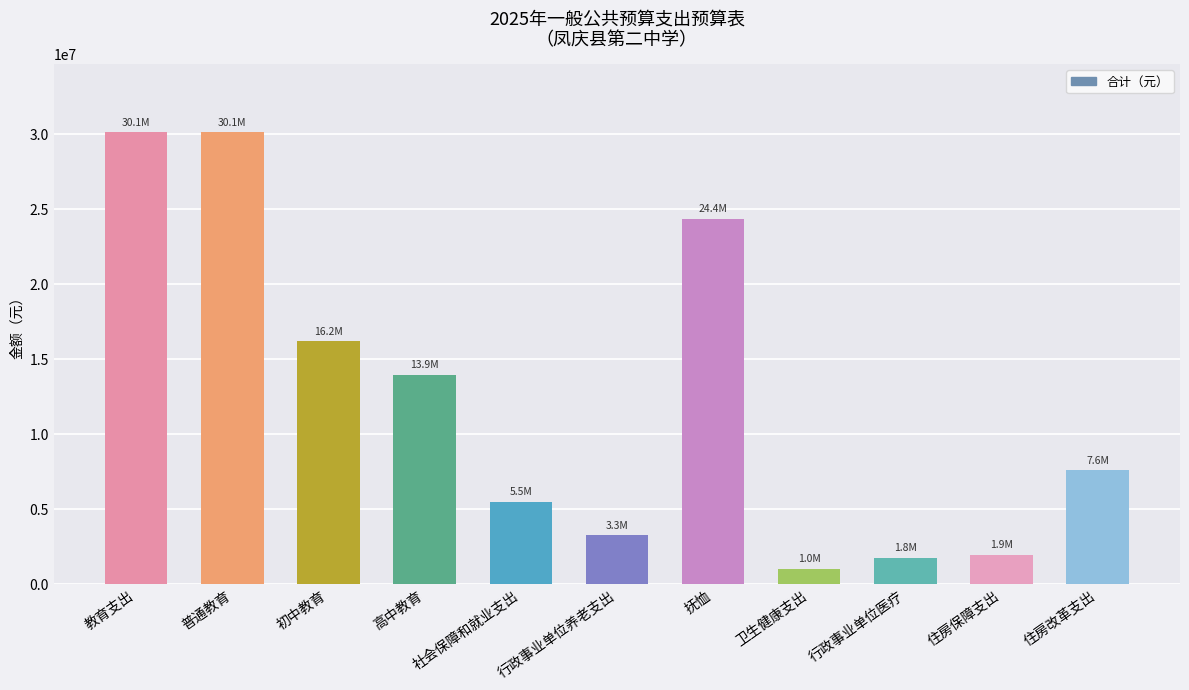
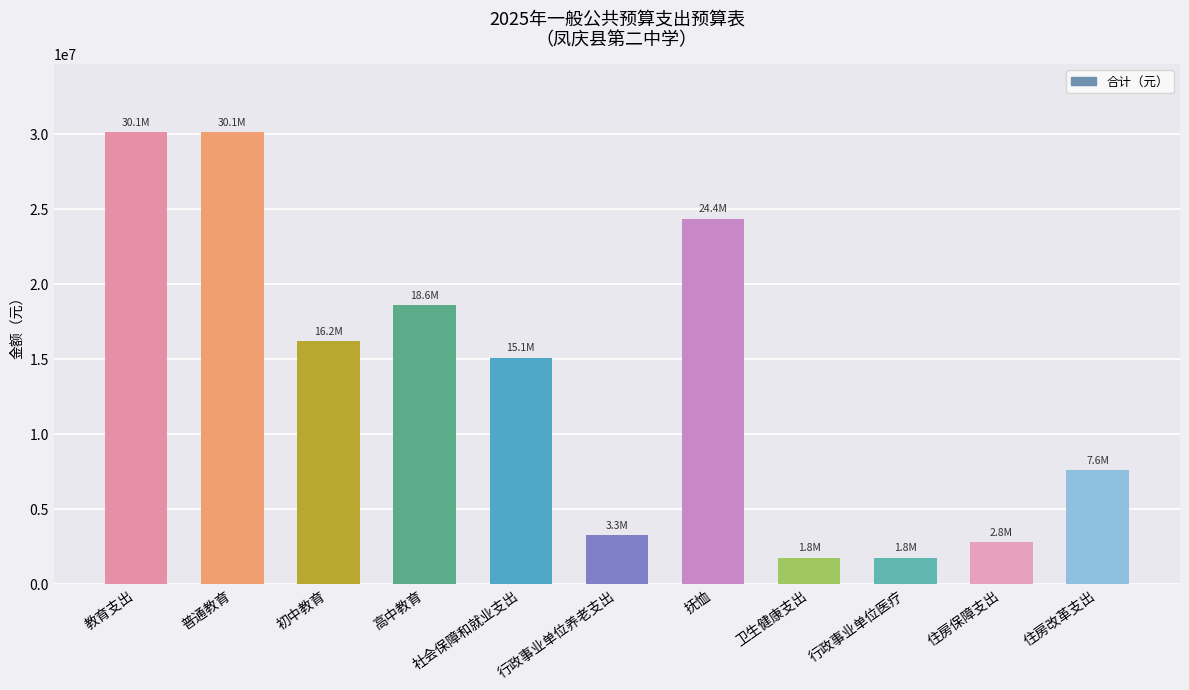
高中教育: 13.9M -> 18.6M
社会保障和就业支出: 5.5M -> 15.1M
卫生健康支出: 1.0M -> 1.8M
住房保障支出: 1.9M -> 2.8M
